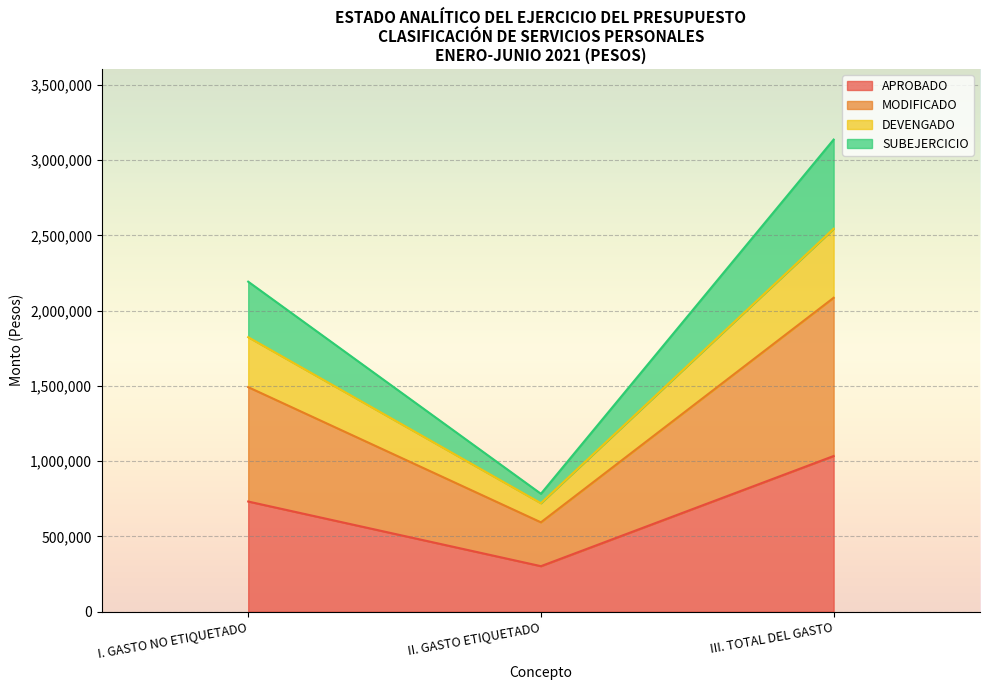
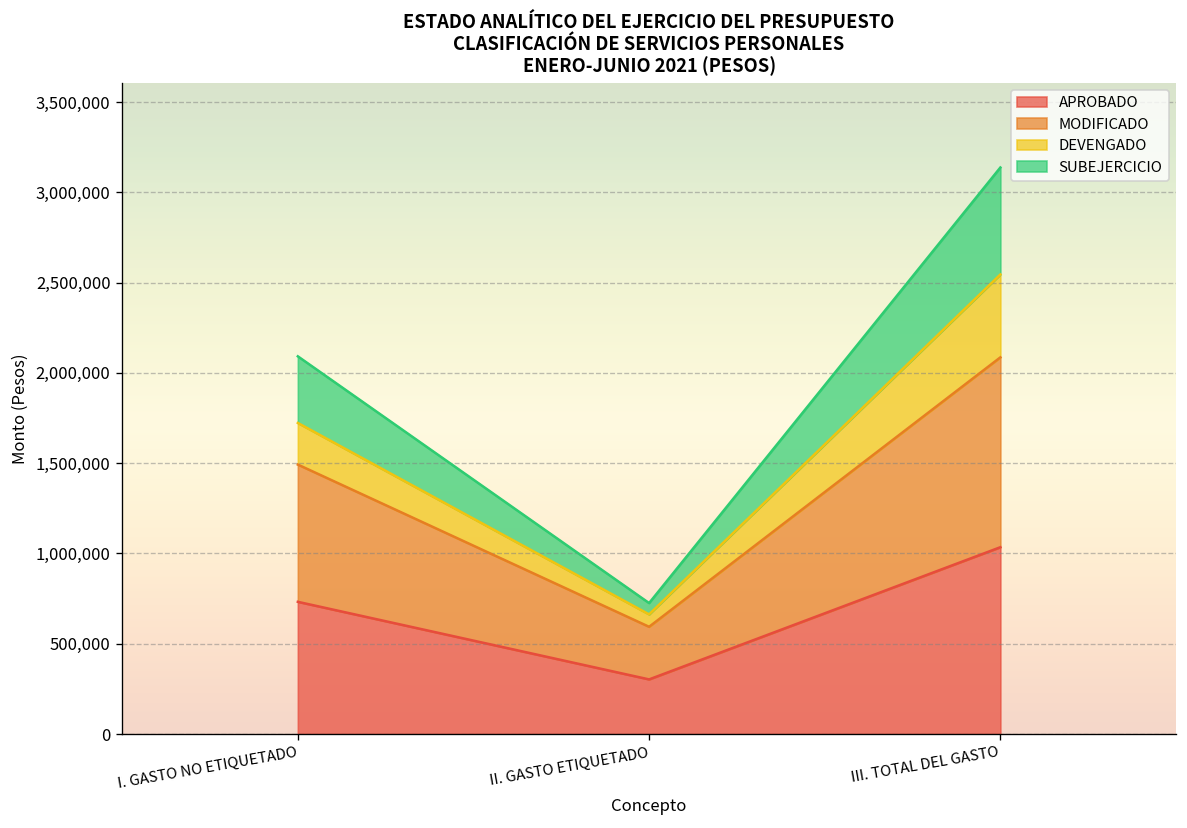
DEVENGADO, I. GASTO NO ETIQUETADO: 330,000 -> 230,000
DEVENGADO, II. GASTO ETIQUETADO: 130,000 -> 70,000
